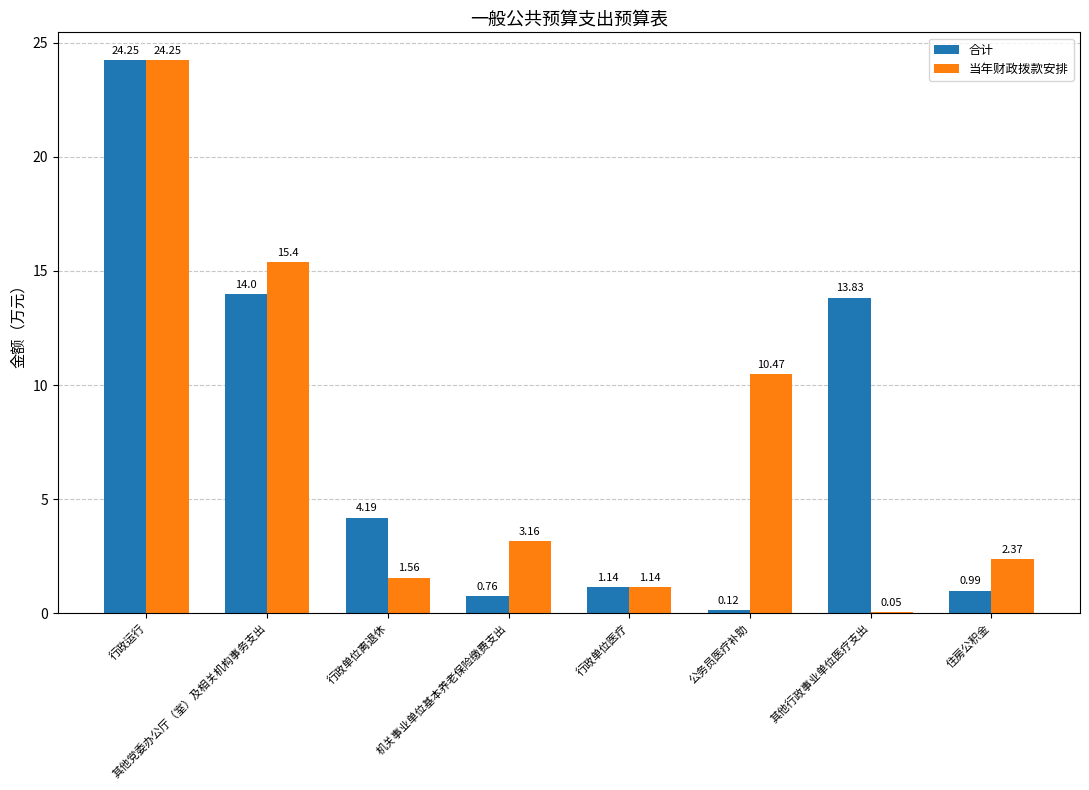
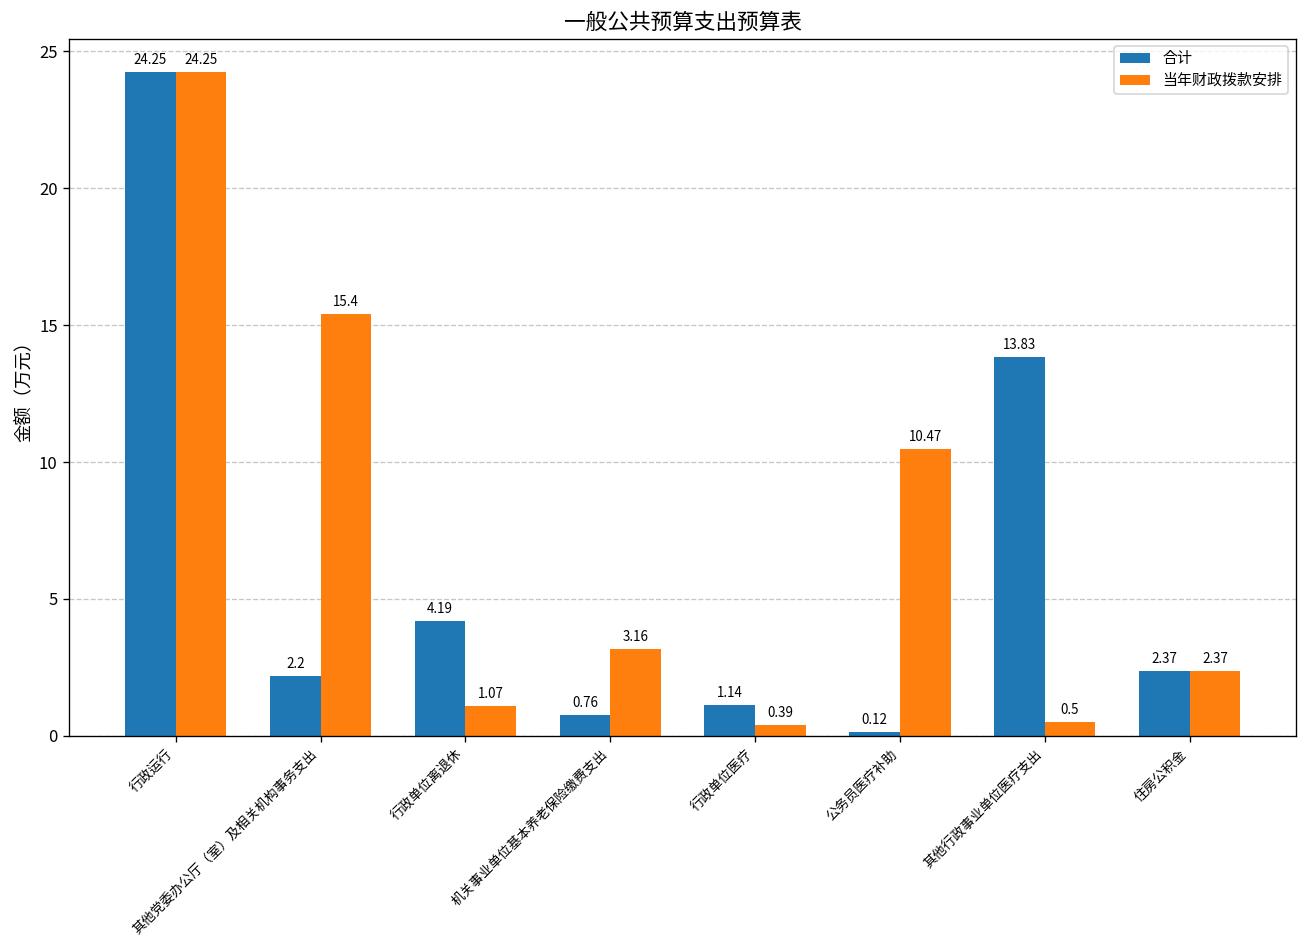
合计, 其他党委办公厅（室）及相关机构事务支出: 14.0 -> 2.2
当年财政拨款安排, 行政单位离退休: 1.56 -> 1.07
当年财政拨款安排, 行政单位医疗: 1.14 -> 0.39
当年财政拨款安排, 其他行政事业单位医疗支出: 0.05 -> 0.5
合计, 住房公积金: 0.99 -> 2.37
